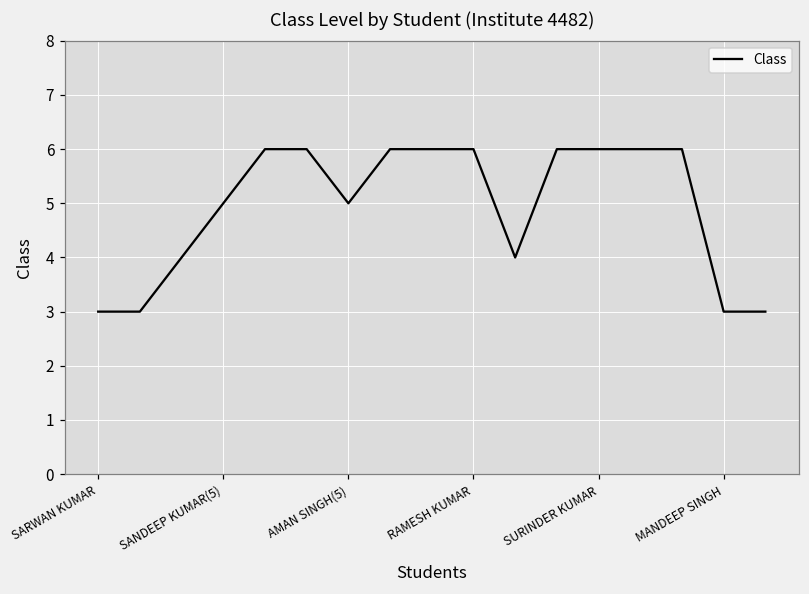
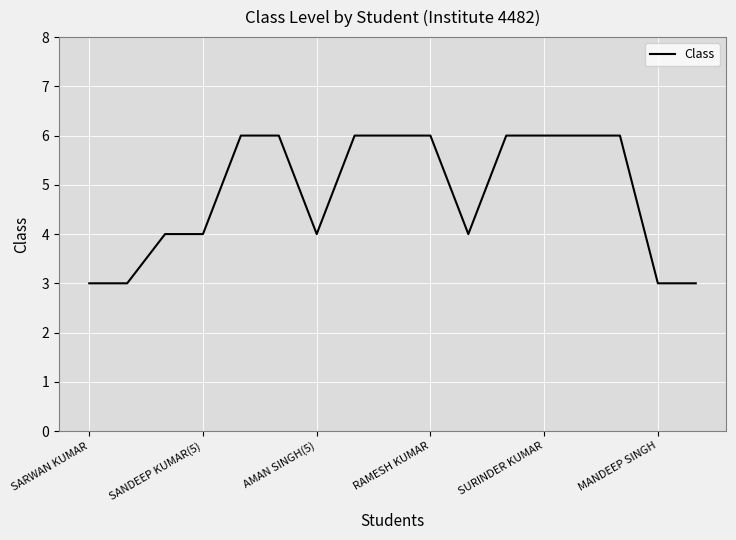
SANDEEP KUMAR(5): 5 -> 4
AMAN SINGH(5): 5 -> 4
